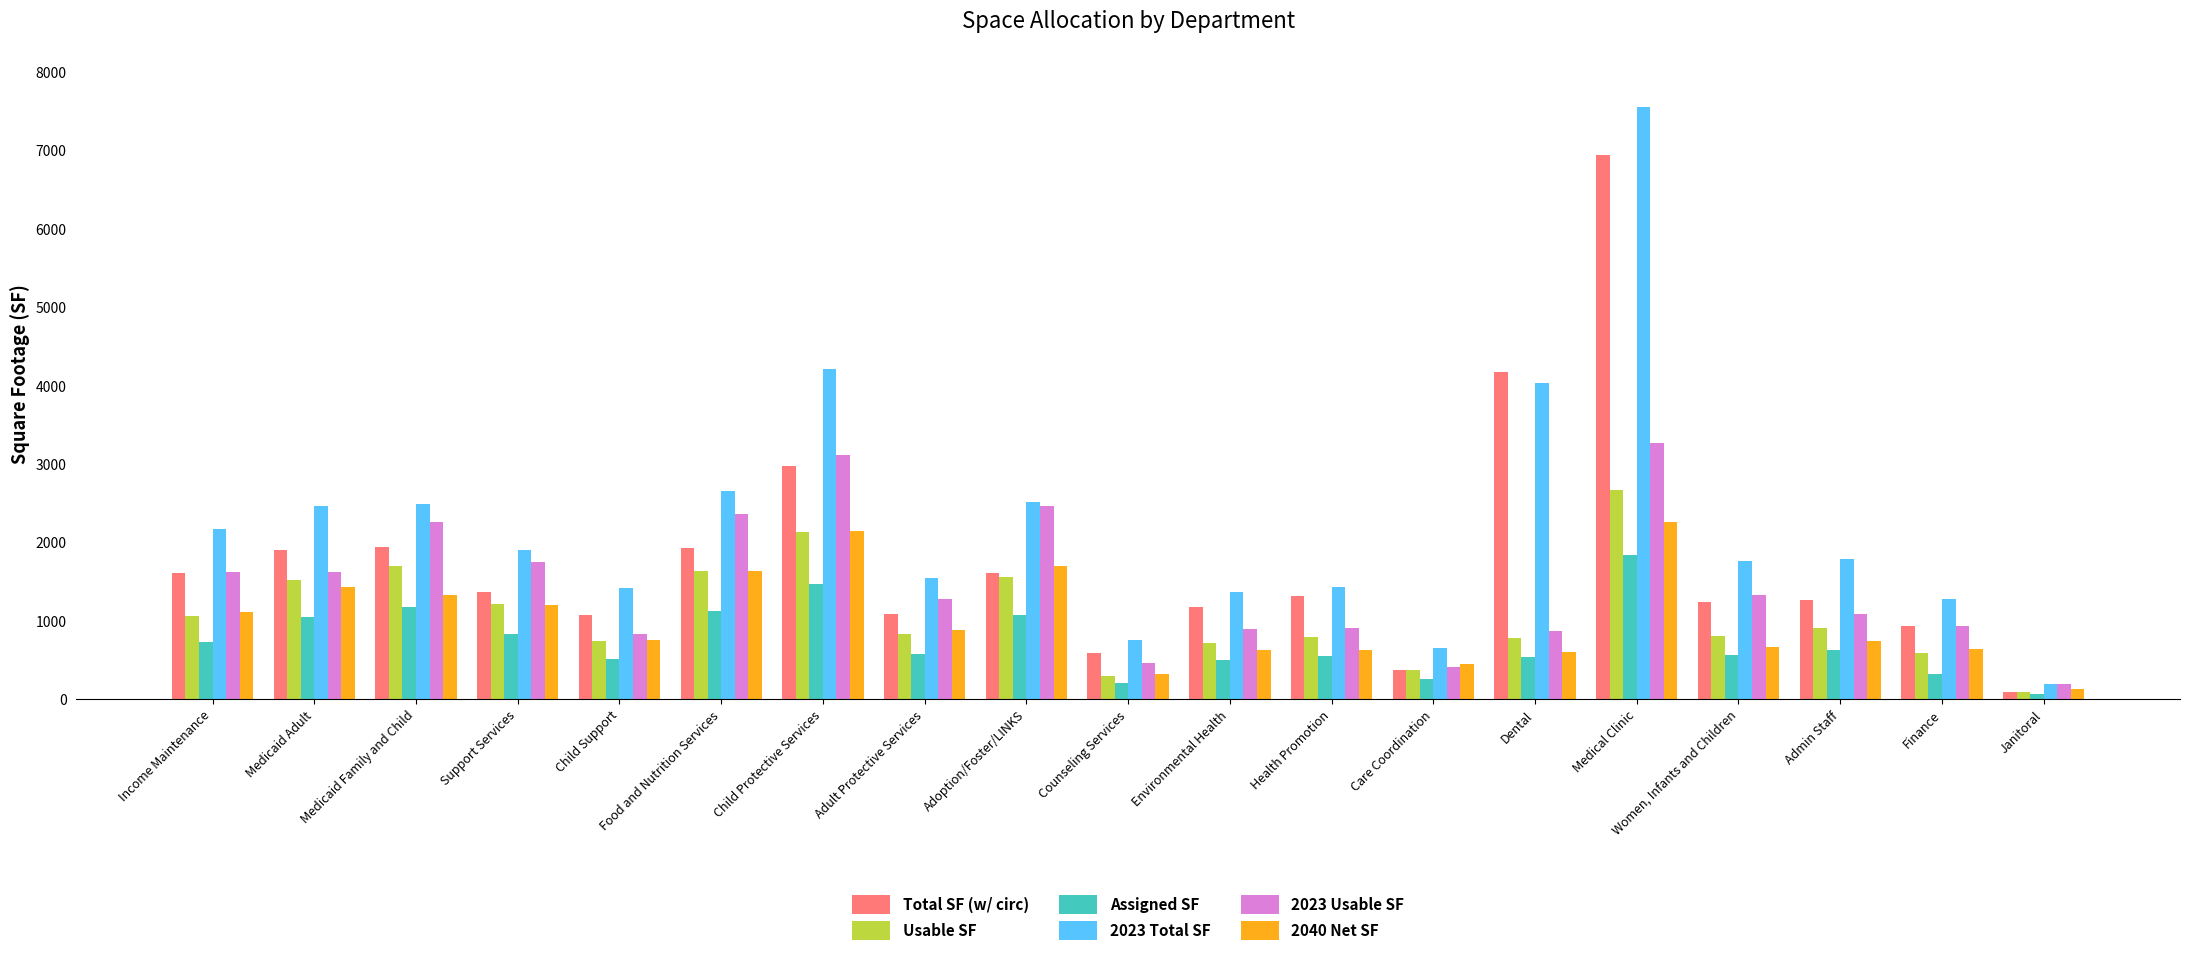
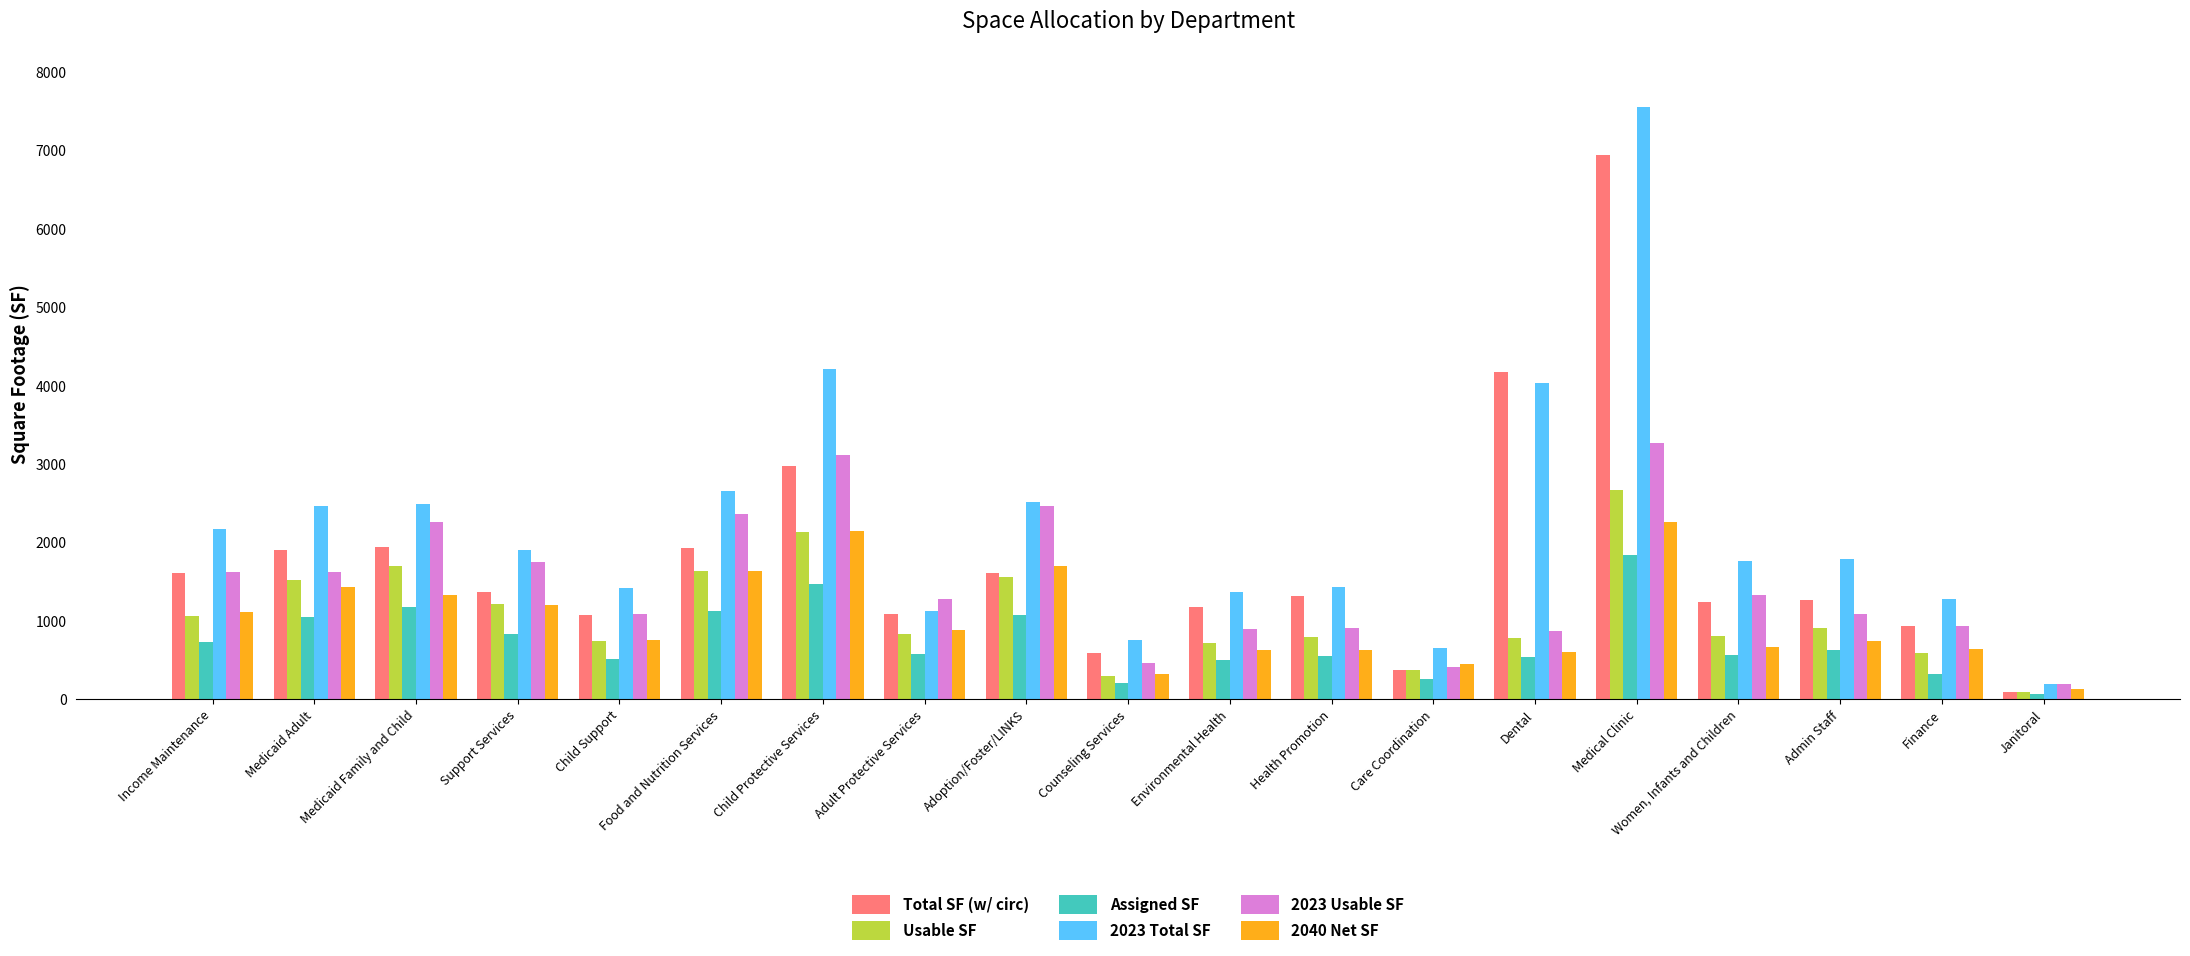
2023 Usable SF, Child Support: 800 -> 1100
2023 Total SF, Adult Protective Services: 1500 -> 1100
